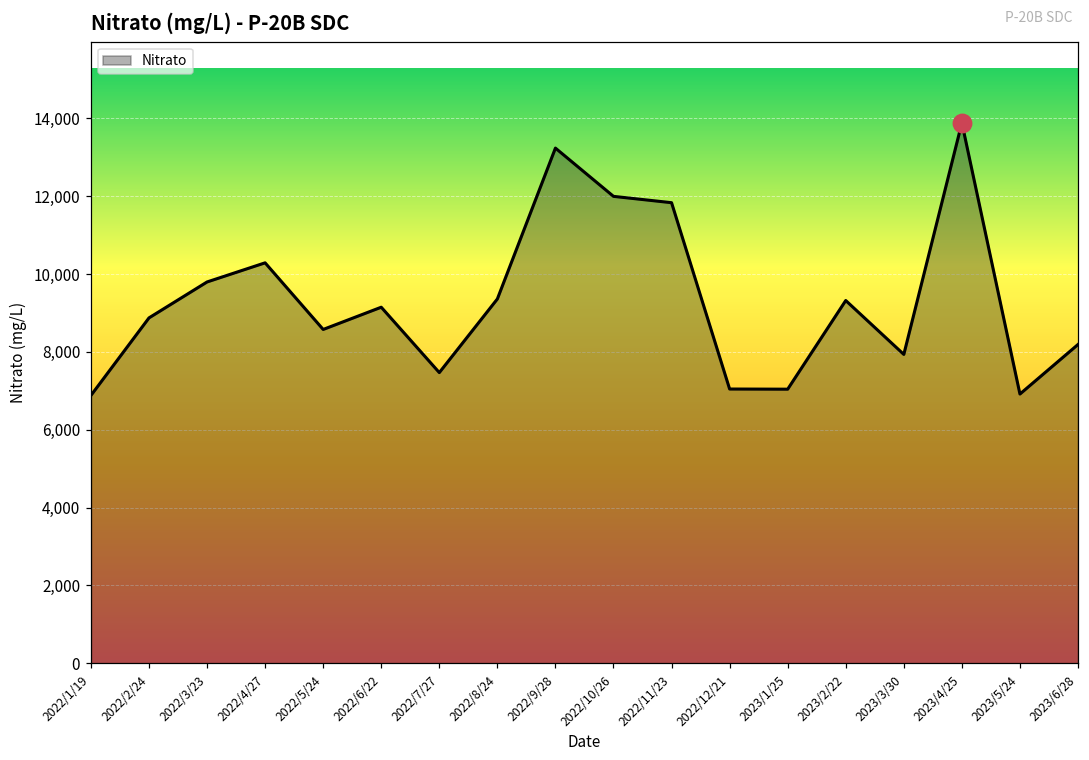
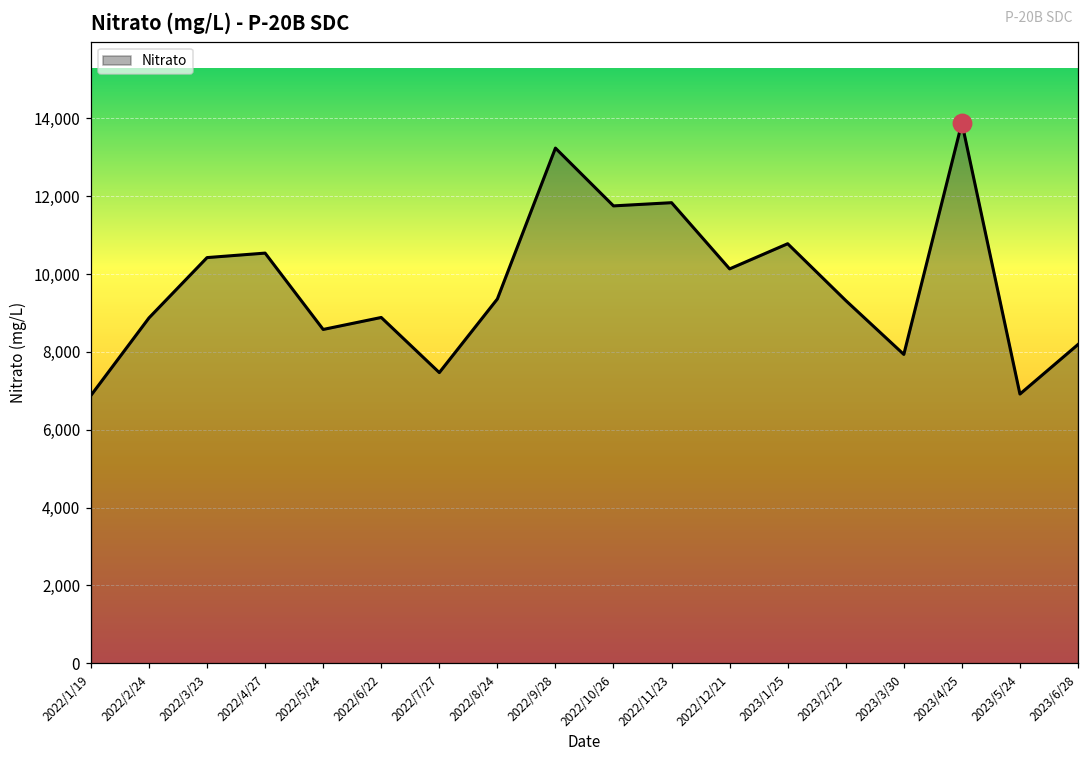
Nitrato, 2022/3/23: 9,800 -> 10,400
Nitrato, 2022/4/27: 10,300 -> 10,500
Nitrato, 2022/6/22: 9,100 -> 8,900
Nitrato, 2022/10/26: 12,000 -> 11,700
Nitrato, 2022/12/21: 7,000 -> 10,100
Nitrato, 2023/1/25: 7,000 -> 10,800
